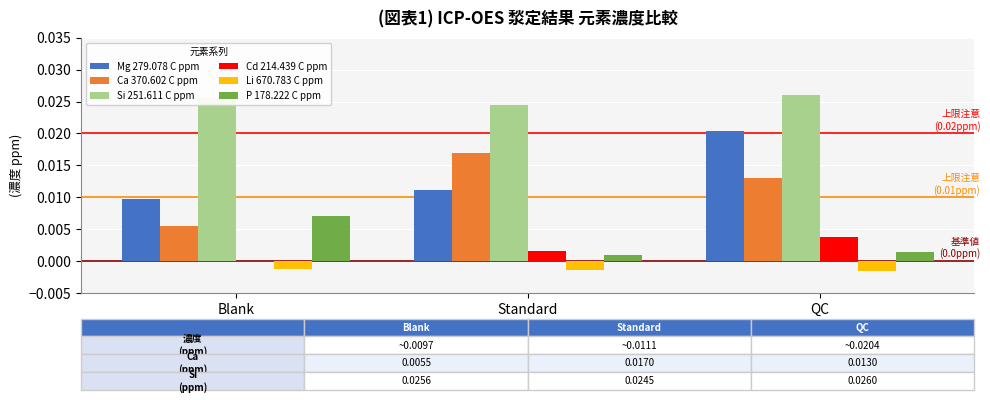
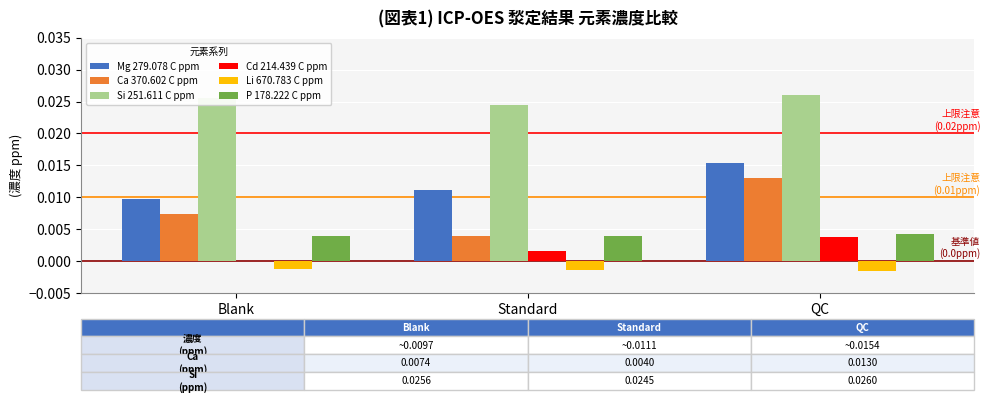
Ca 370.602 C ppm, Blank: 0.0055 -> 0.0074
P 178.222 C ppm, Blank: 0.007 -> 0.004
Ca 370.602 C ppm, Standard: 0.0170 -> 0.0040
P 178.222 C ppm, Standard: 0.001 -> 0.004
Mg 279.078 C ppm, QC: 0.0204 -> 0.0154
P 178.222 C ppm, QC: 0.002 -> 0.004
